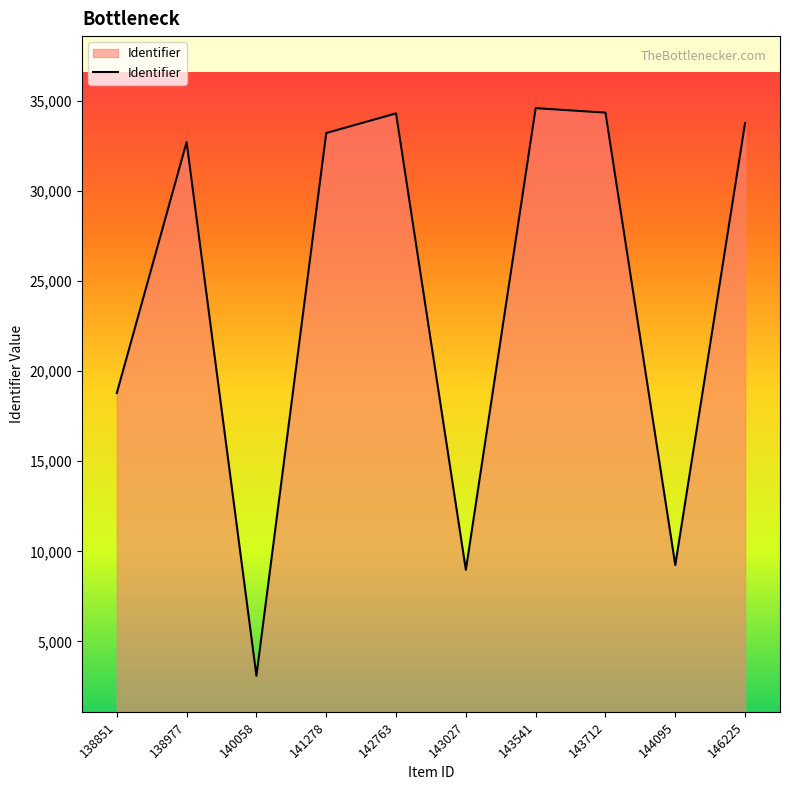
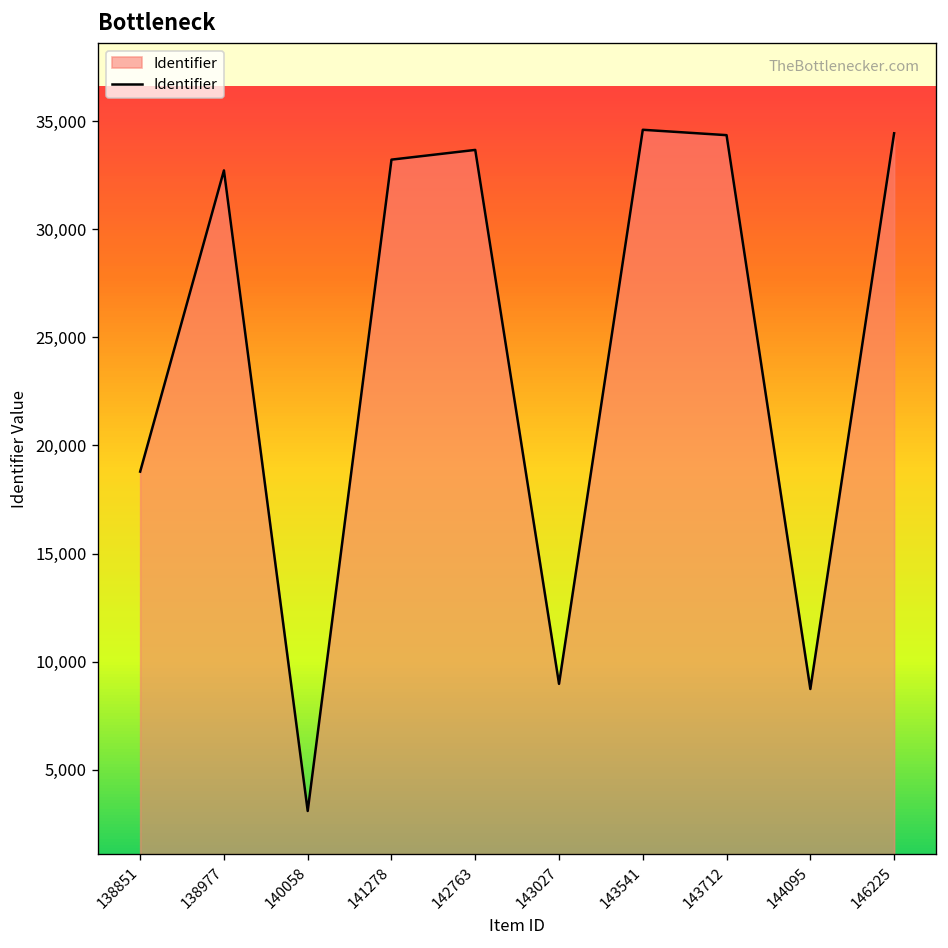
142763: 34,300 -> 33,700
144095: 9,200 -> 8,700
146225: 33,800 -> 34,400
